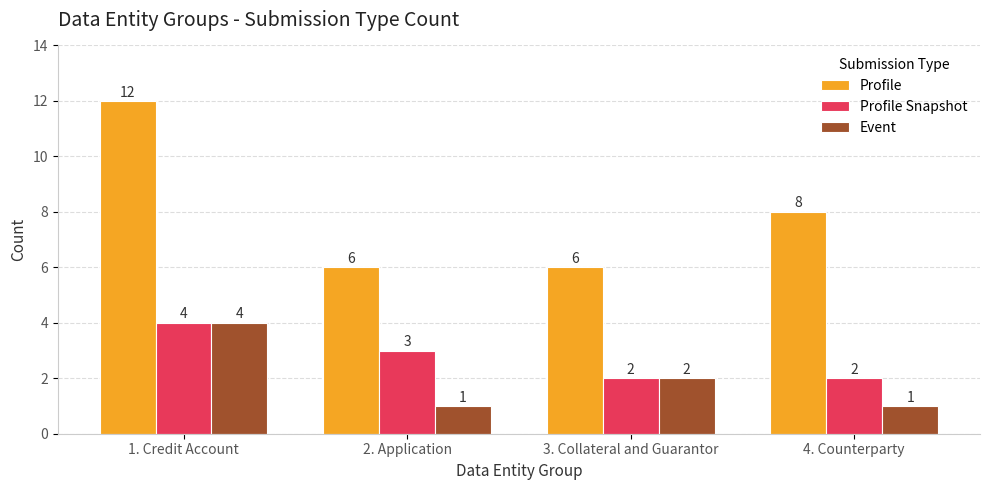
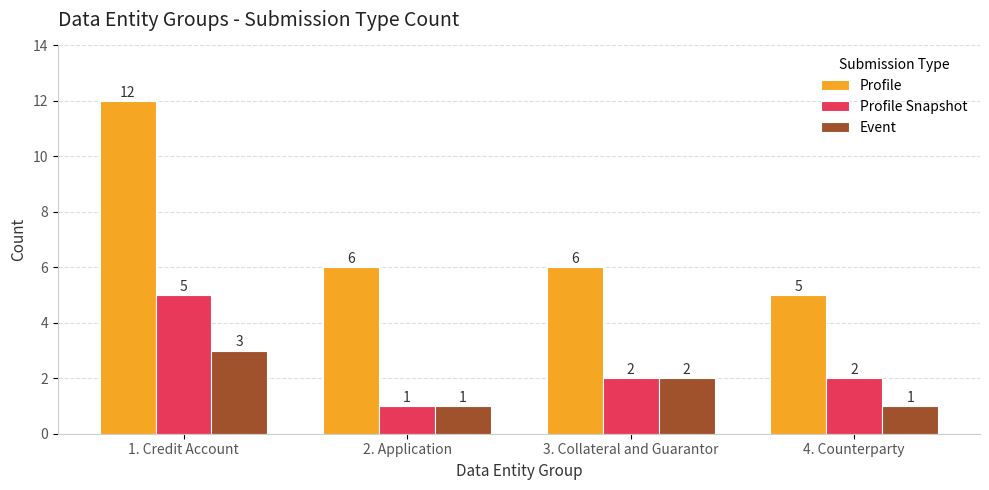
Profile Snapshot, 1. Credit Account: 4 -> 5
Event, 1. Credit Account: 4 -> 3
Profile Snapshot, 2. Application: 3 -> 1
Profile, 4. Counterparty: 8 -> 5
